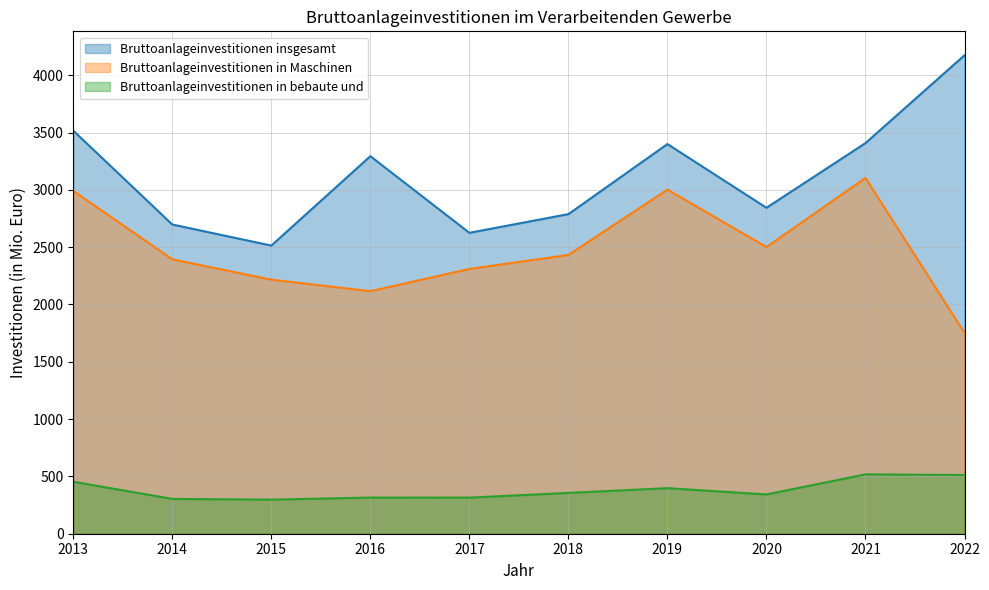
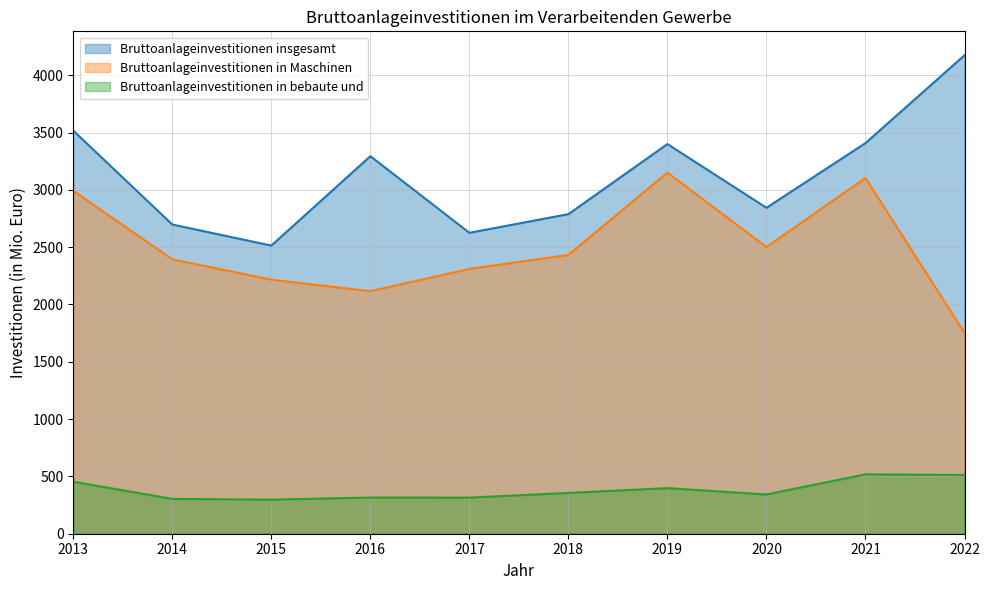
Bruttoanlageinvestitionen in Maschinen, 2019: 3000 -> 3150
